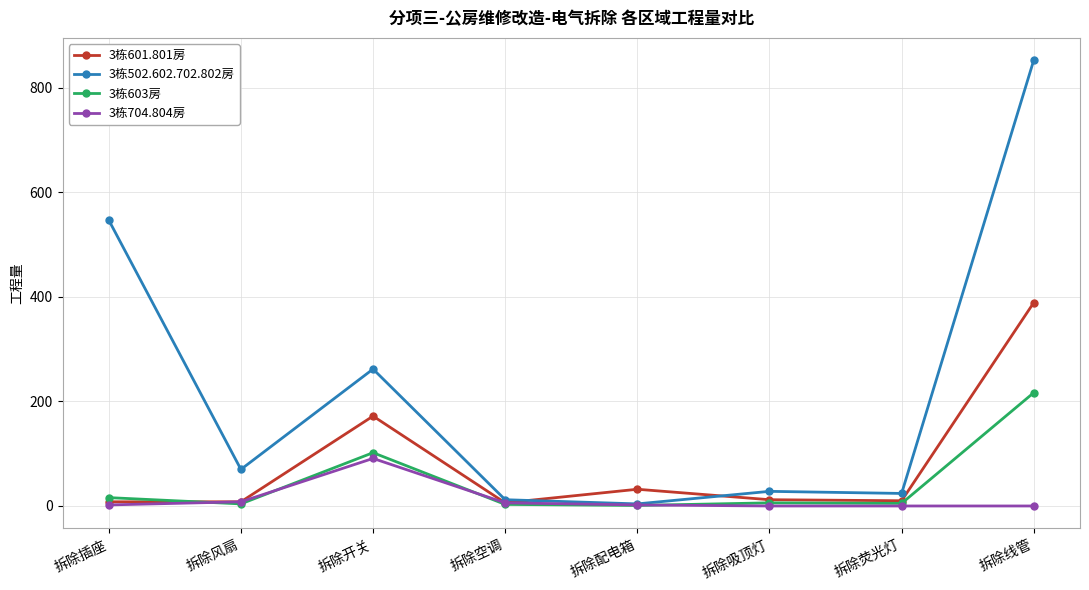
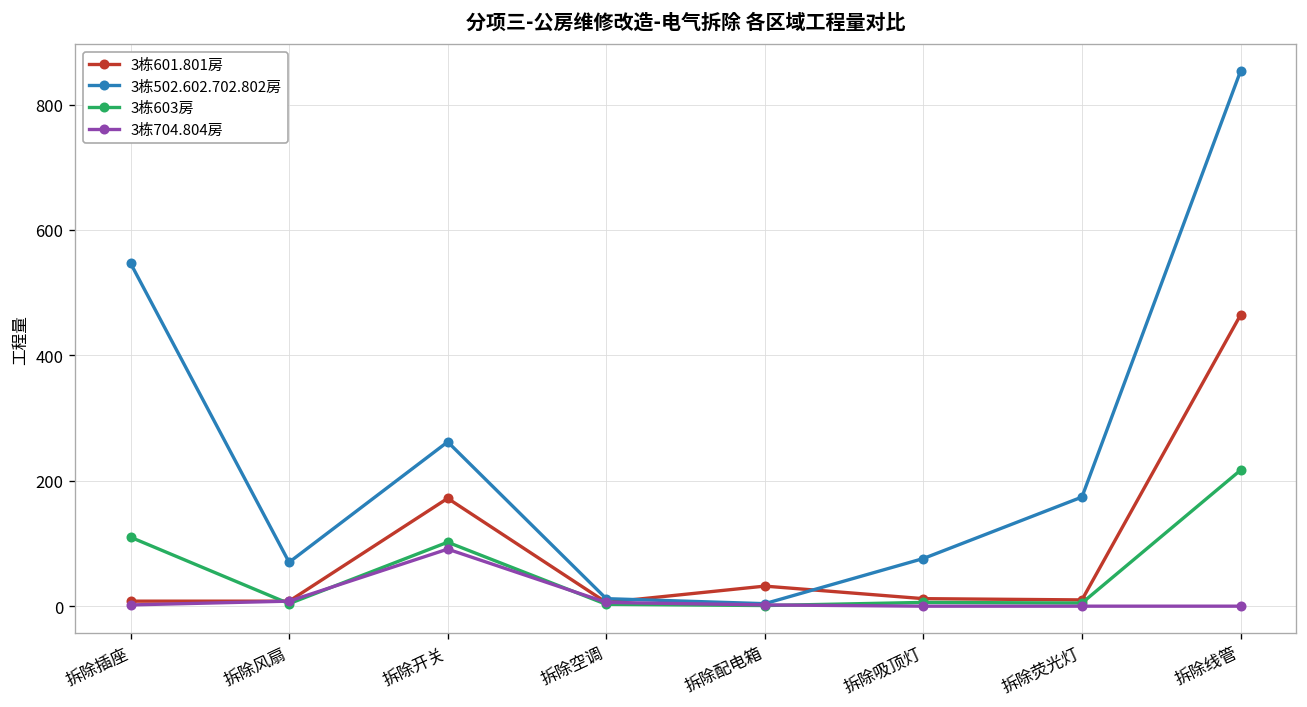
3栋603房, 拆除插座: 20 -> 110
3栋502.602.702.802房, 拆除吸顶灯: 30 -> 80
3栋502.602.702.802房, 拆除荧光灯: 20 -> 170
3栋601.801房, 拆除线管: 390 -> 460
